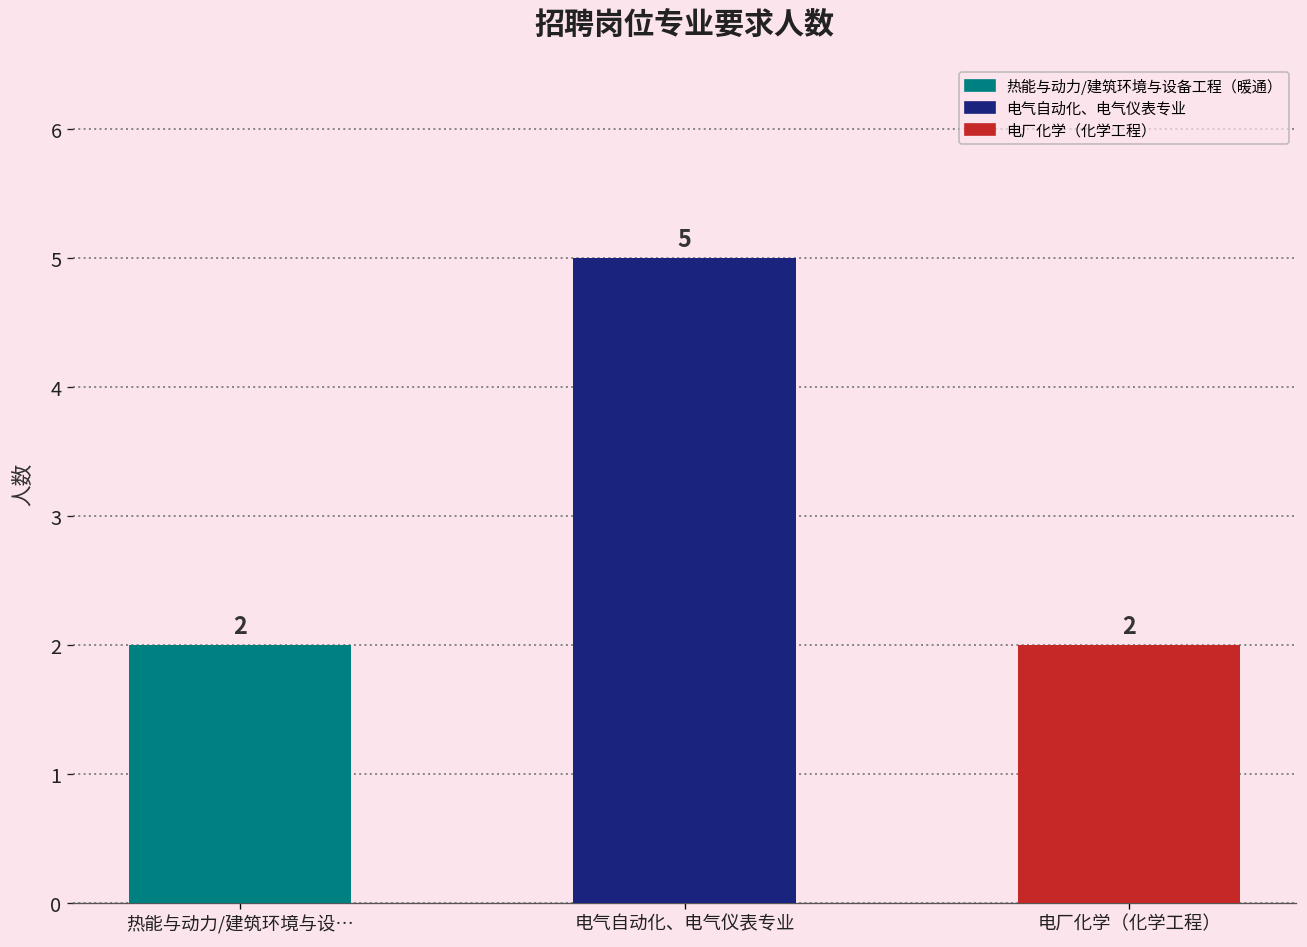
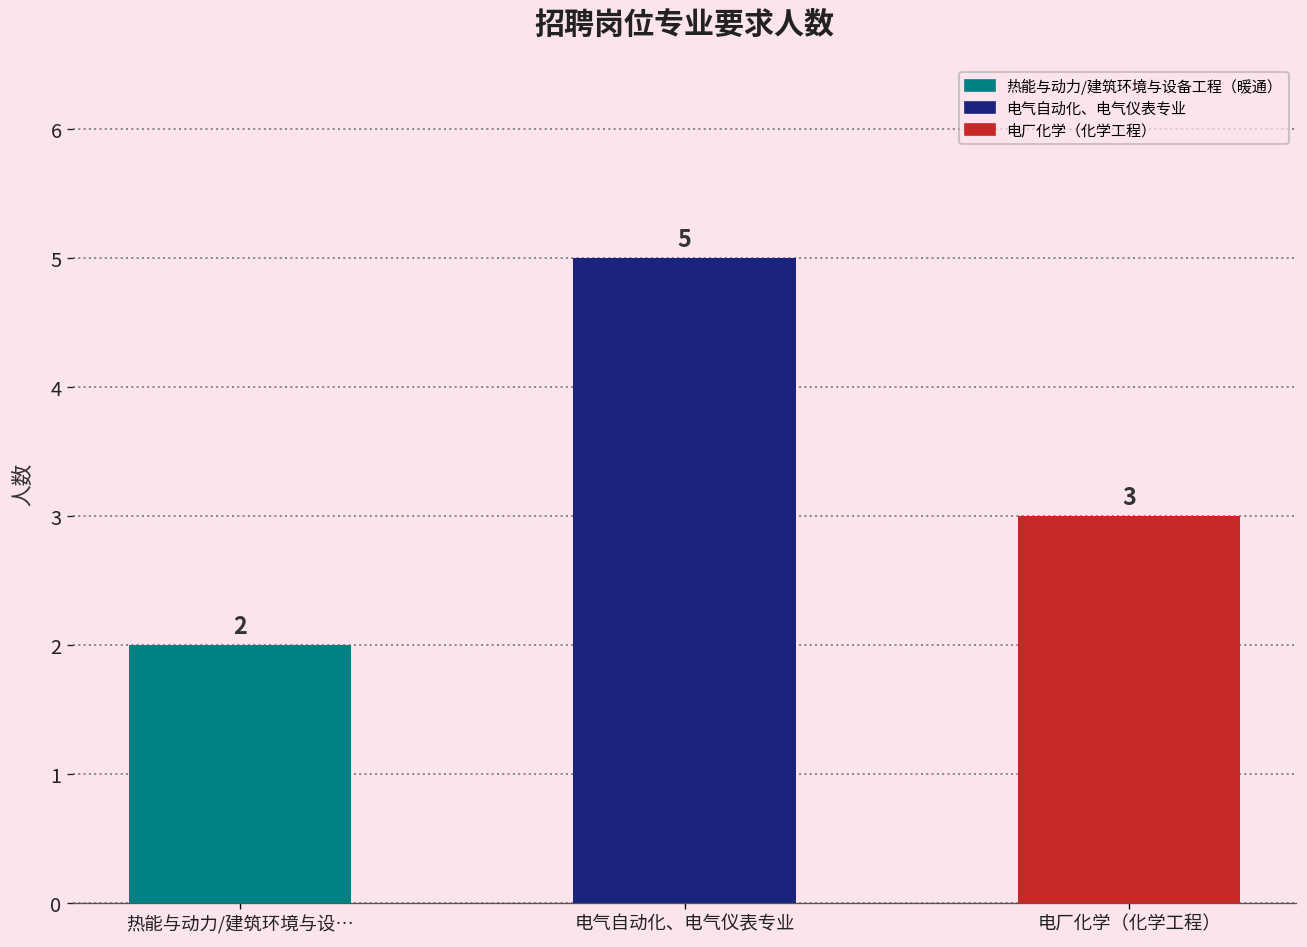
电厂化学（化学工程）: 2 -> 3
